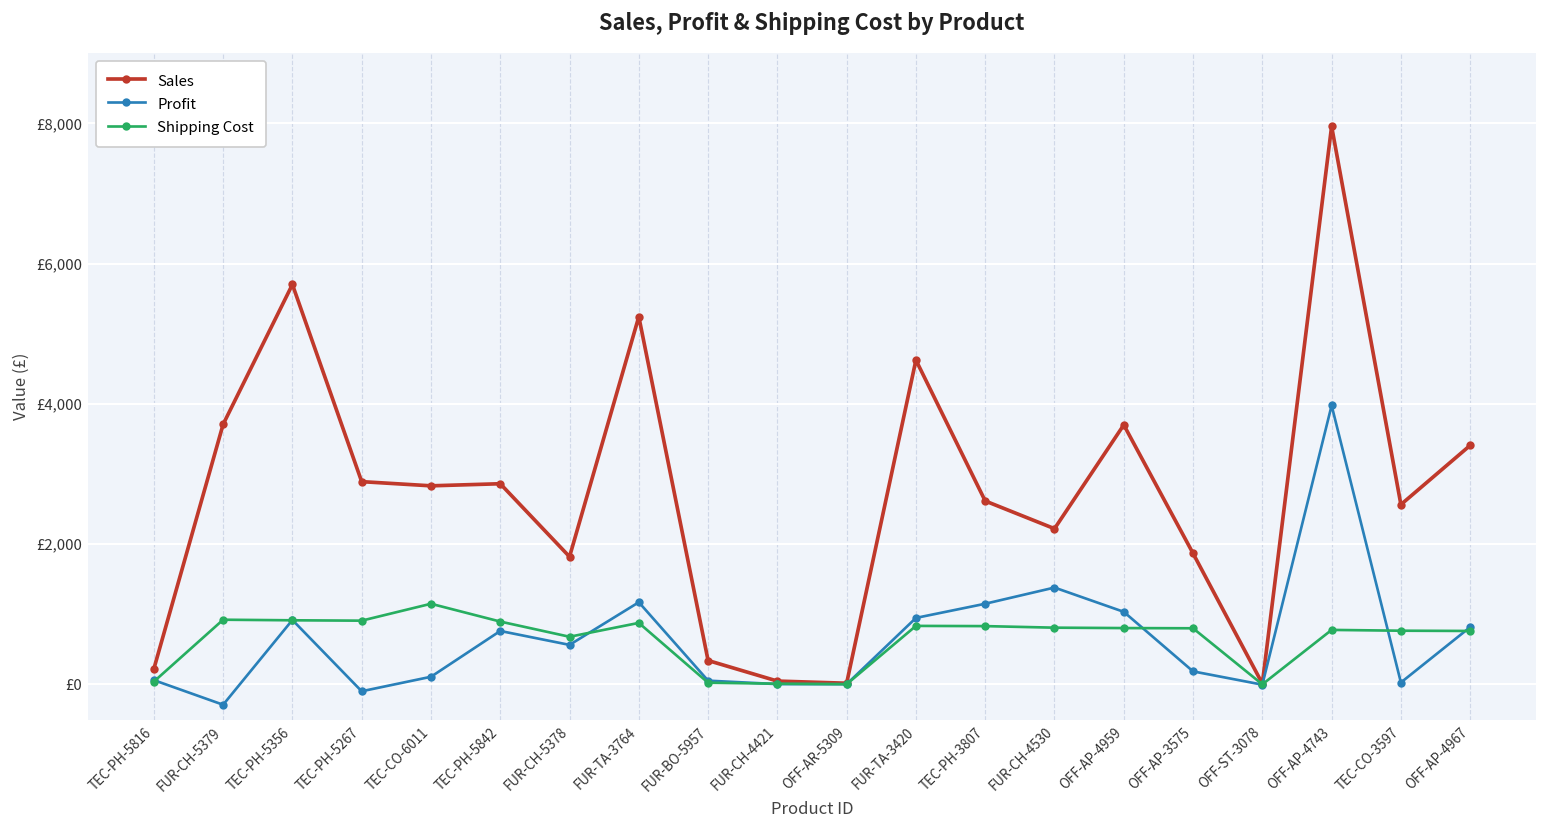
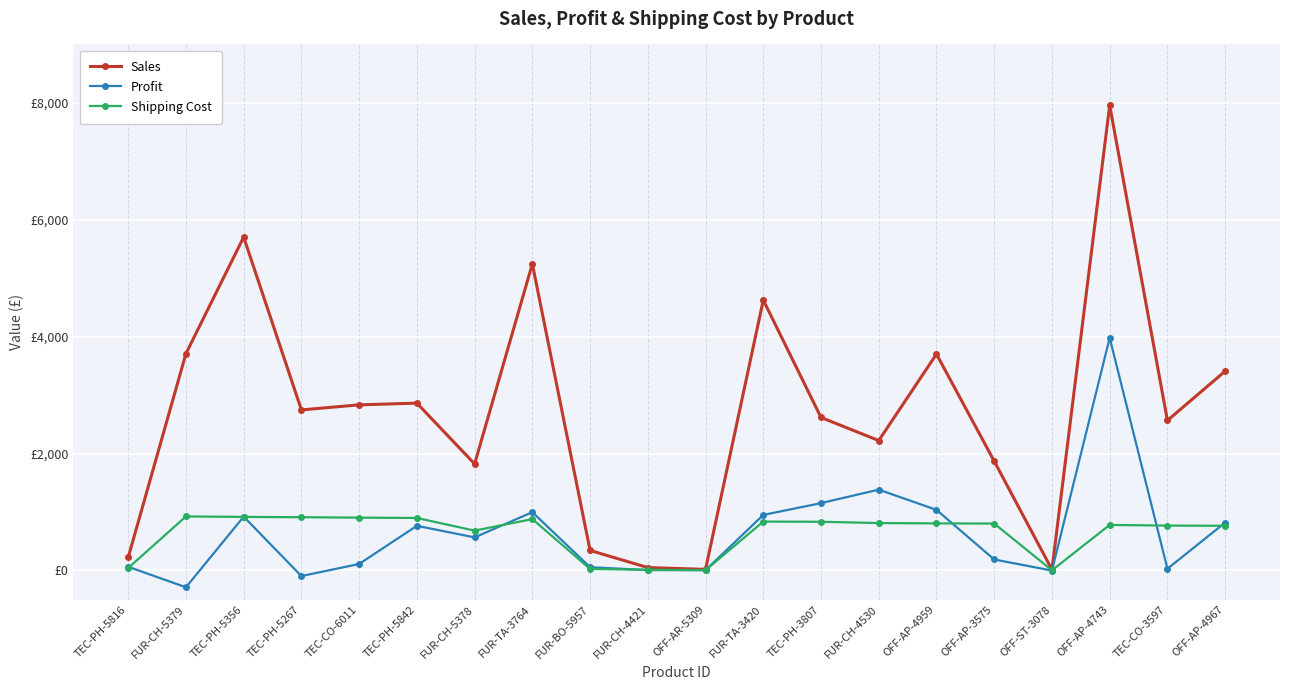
Sales, TEC-PH-5267: £2,900 -> £2,700
Shipping Cost, TEC-CO-6011: £1,200 -> £900
Profit, FUR-TA-3764: £1,200 -> £1,000
